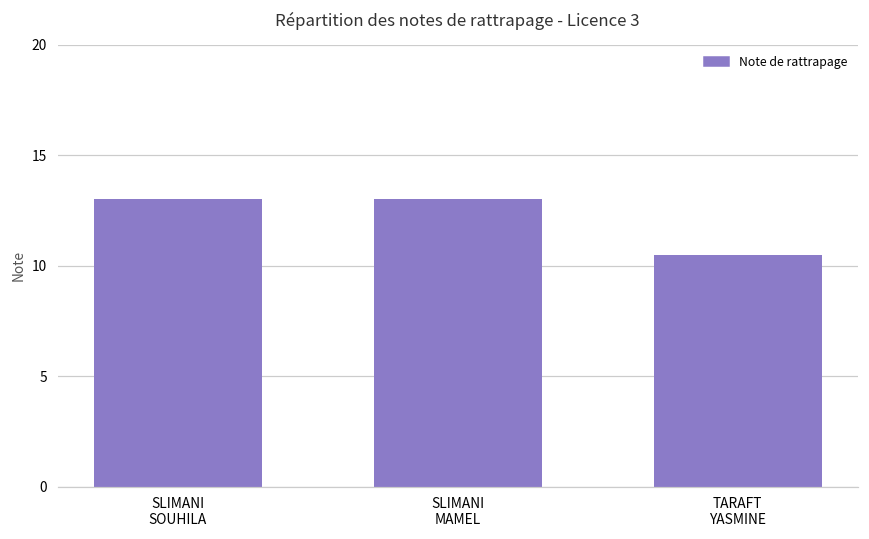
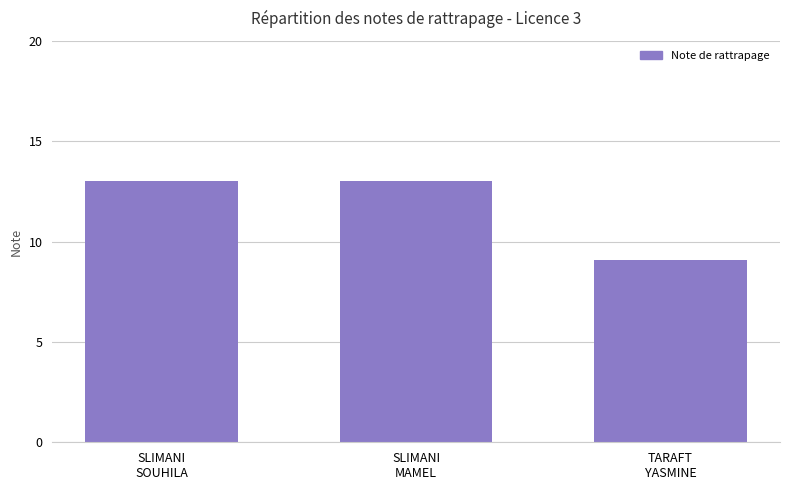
TARAFT YASMINE: 10.5 -> 9.1
